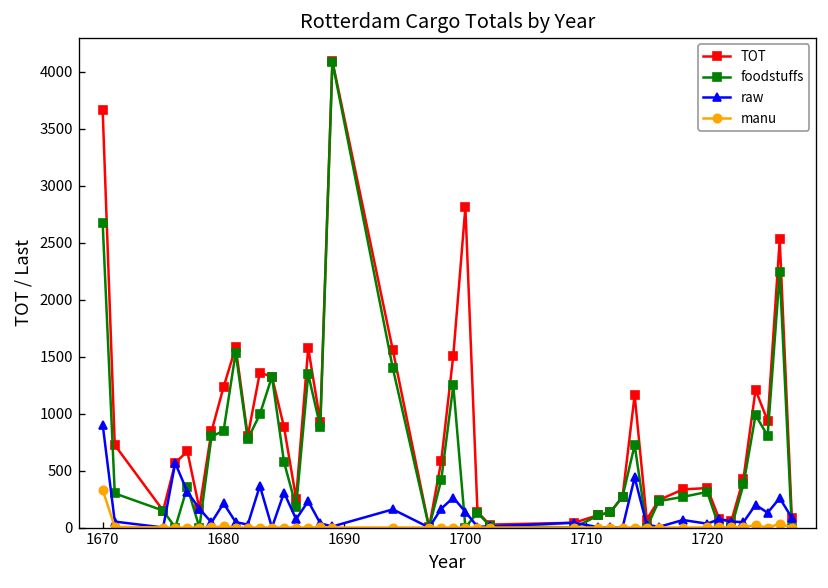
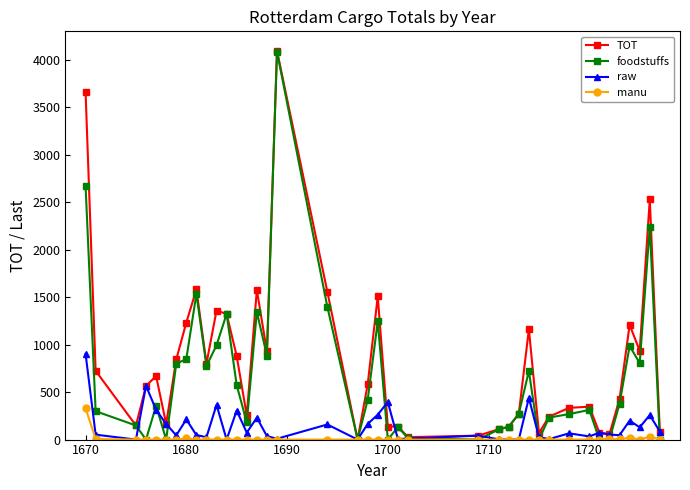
TOT, 1700: 2800 -> 100
raw, 1700: 100 -> 400
